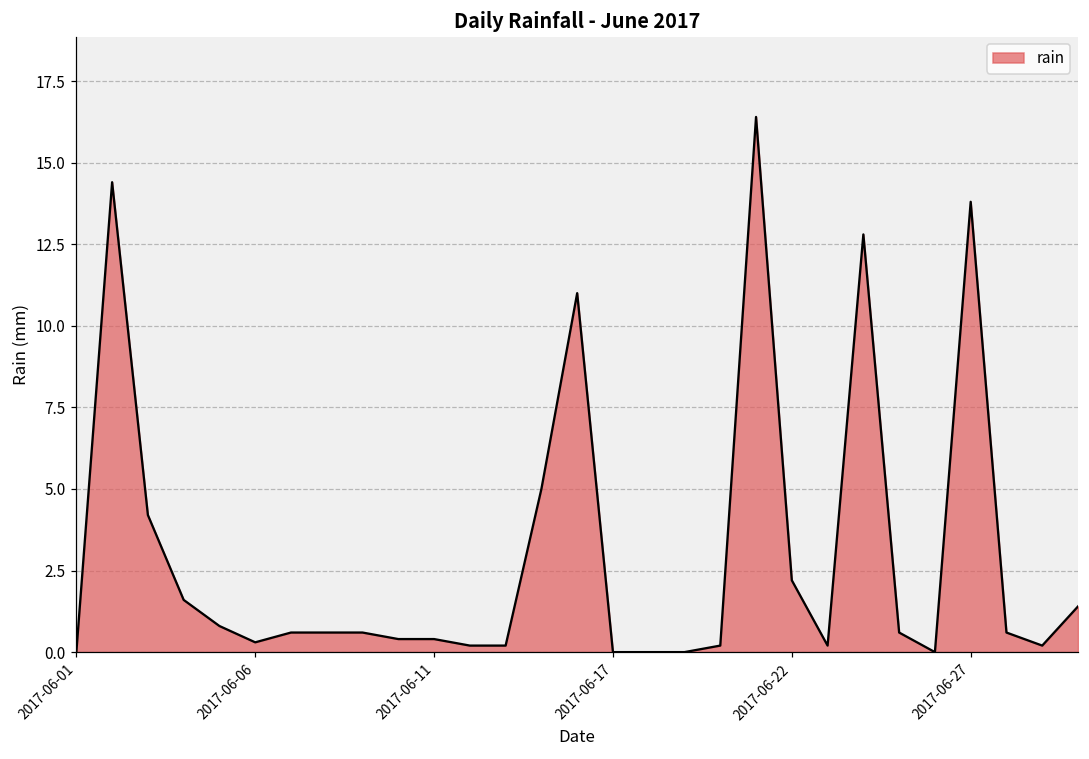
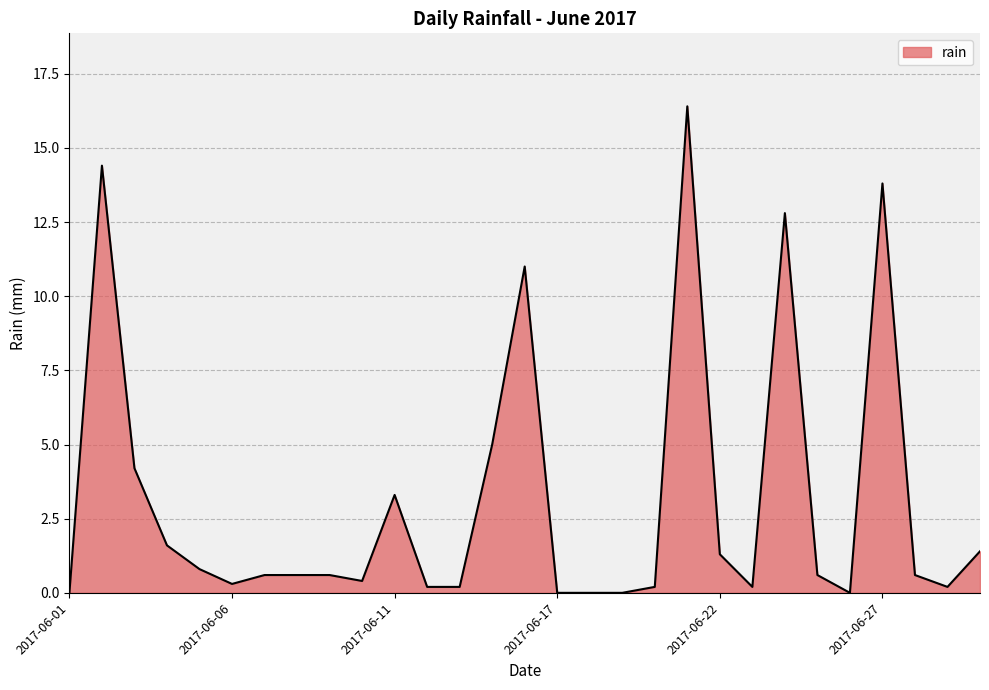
2017-06-11: 0.4 -> 3.3
2017-06-22: 2.2 -> 1.3
